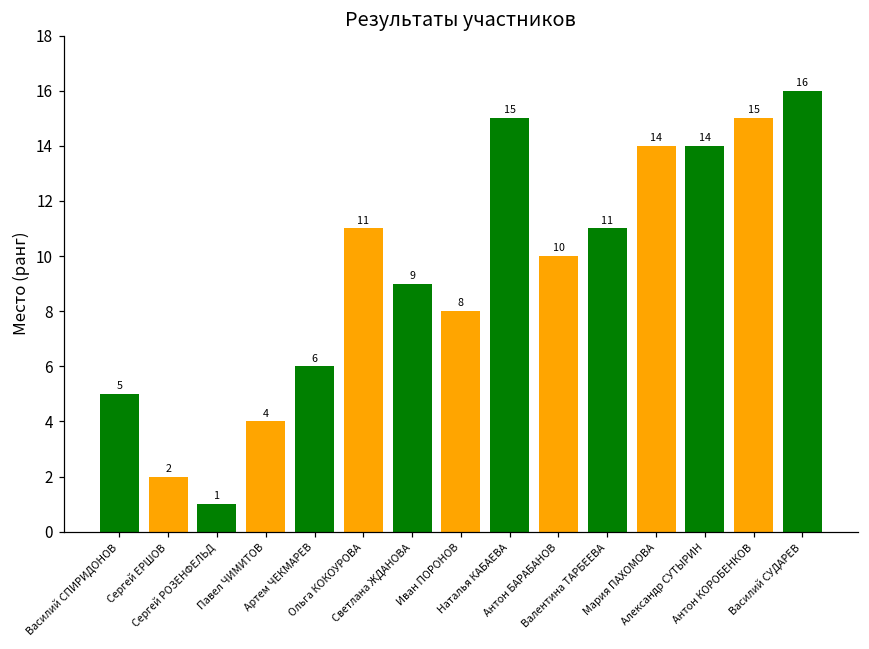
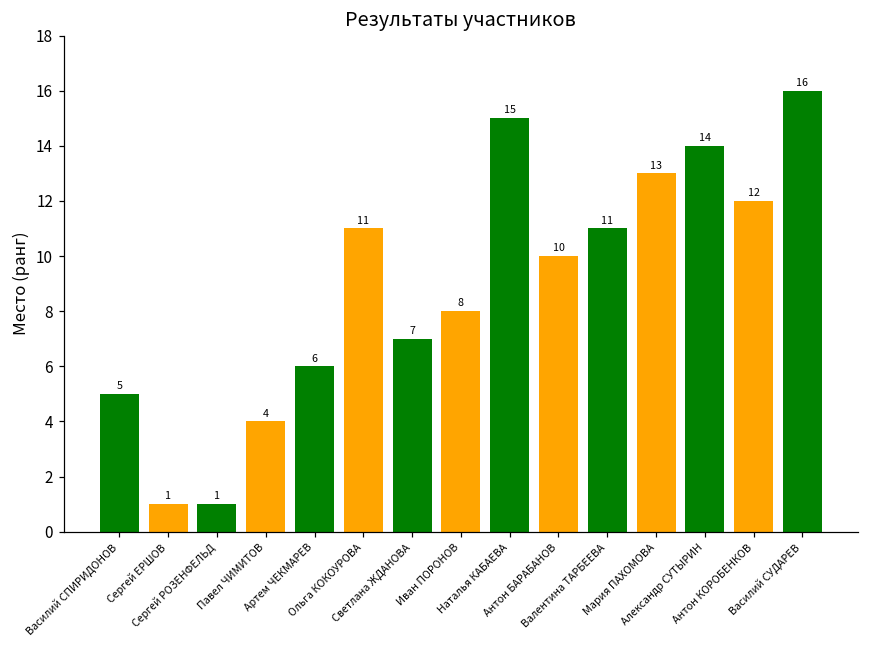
Сергей ЕРШОВ: 2 -> 1
Светлана ЖДАНОВА: 9 -> 7
Мария ПАХОМОВА: 14 -> 13
Антон КОРОБЕНКОВ: 15 -> 12
